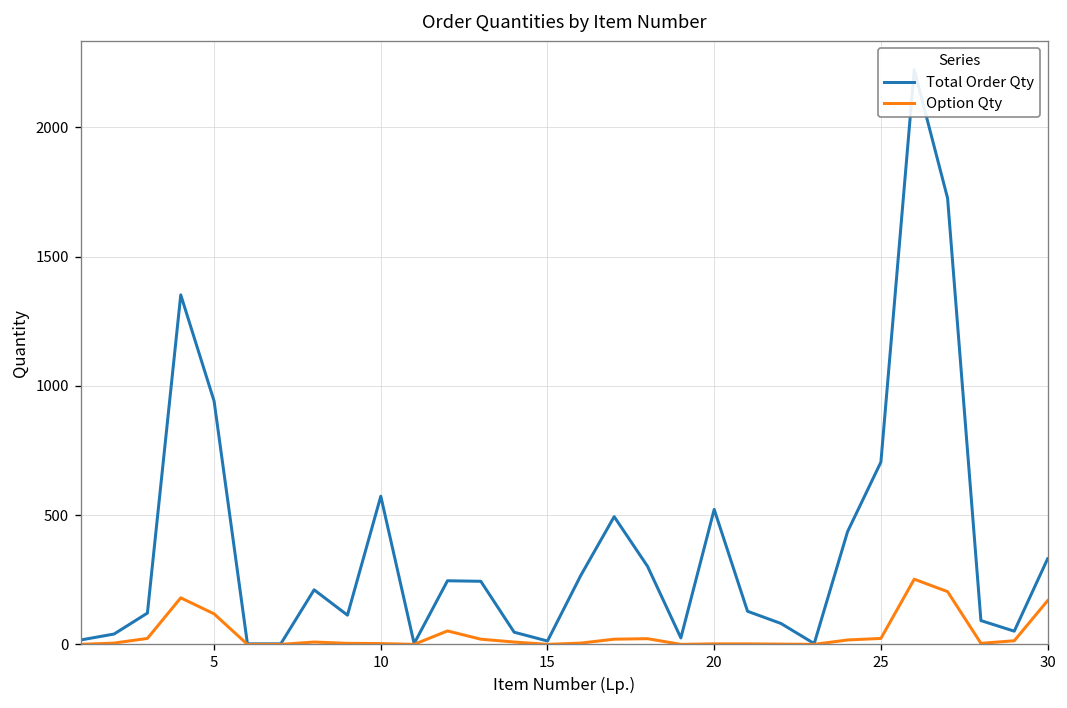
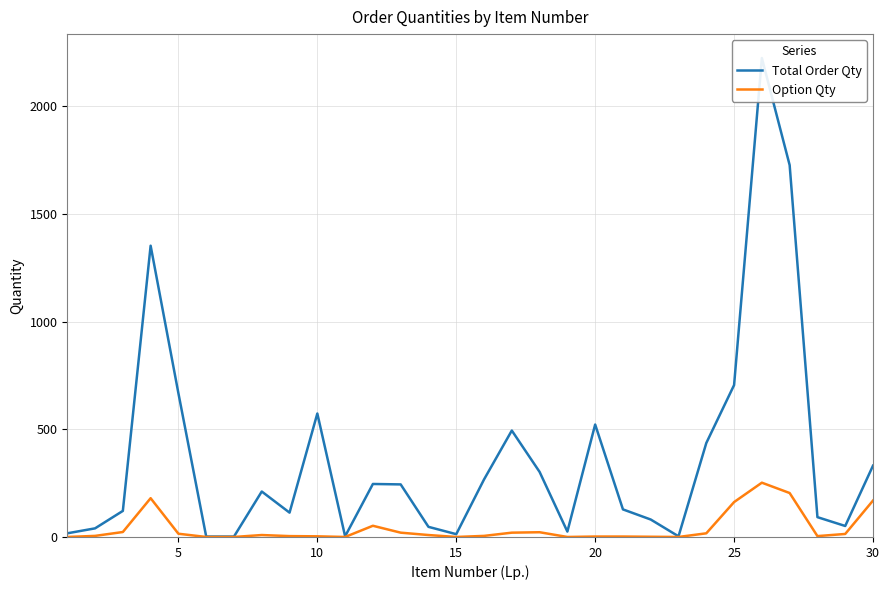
Total Order Qty, 5: 940 -> 670
Option Qty, 5: 120 -> 20
Option Qty, 25: 20 -> 160
